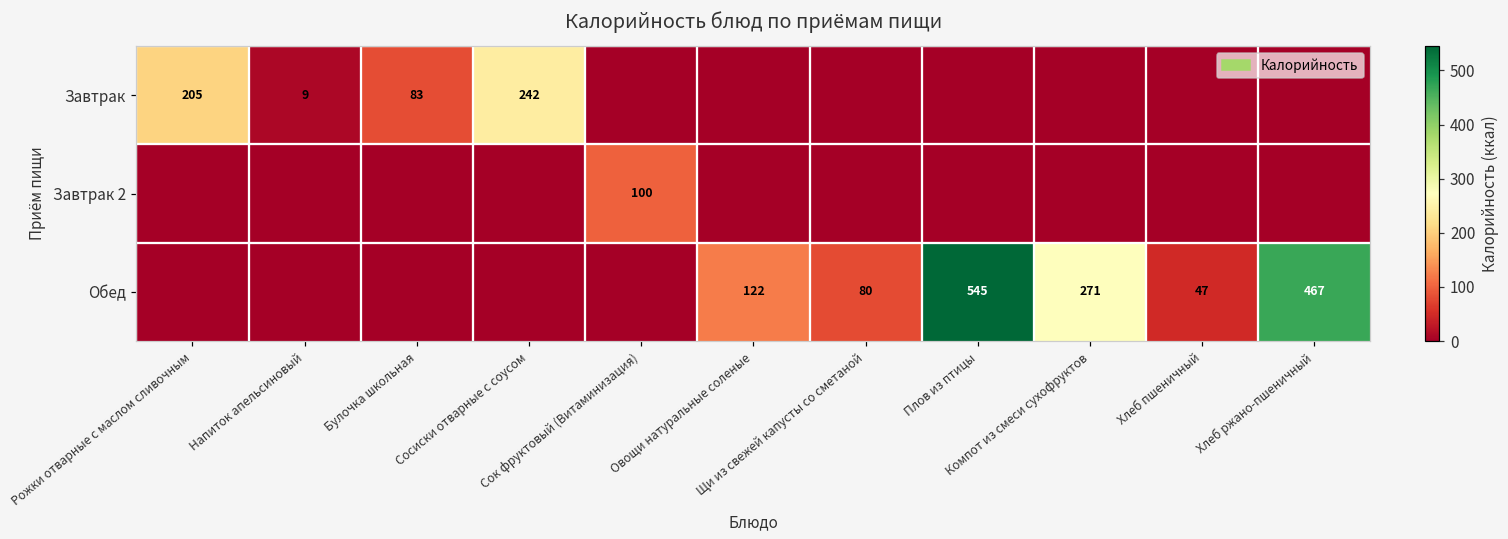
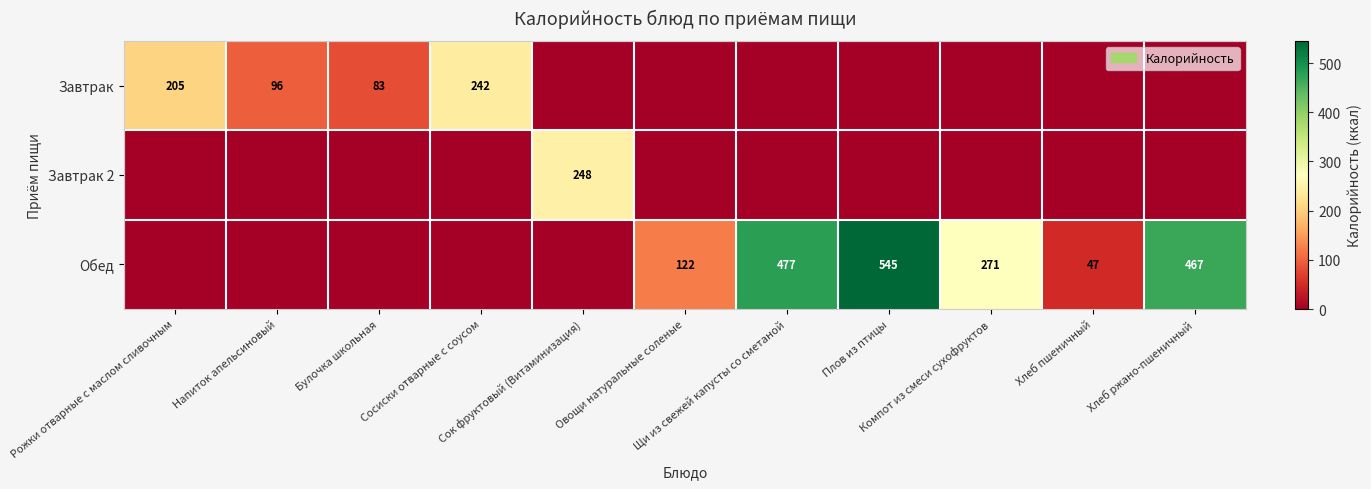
Завтрак, Напиток апельсиновый: 9 -> 96
Завтрак 2, Сок фруктовый (Витаминизация): 100 -> 248
Обед, Щи из свежей капусты со сметаной: 80 -> 477
